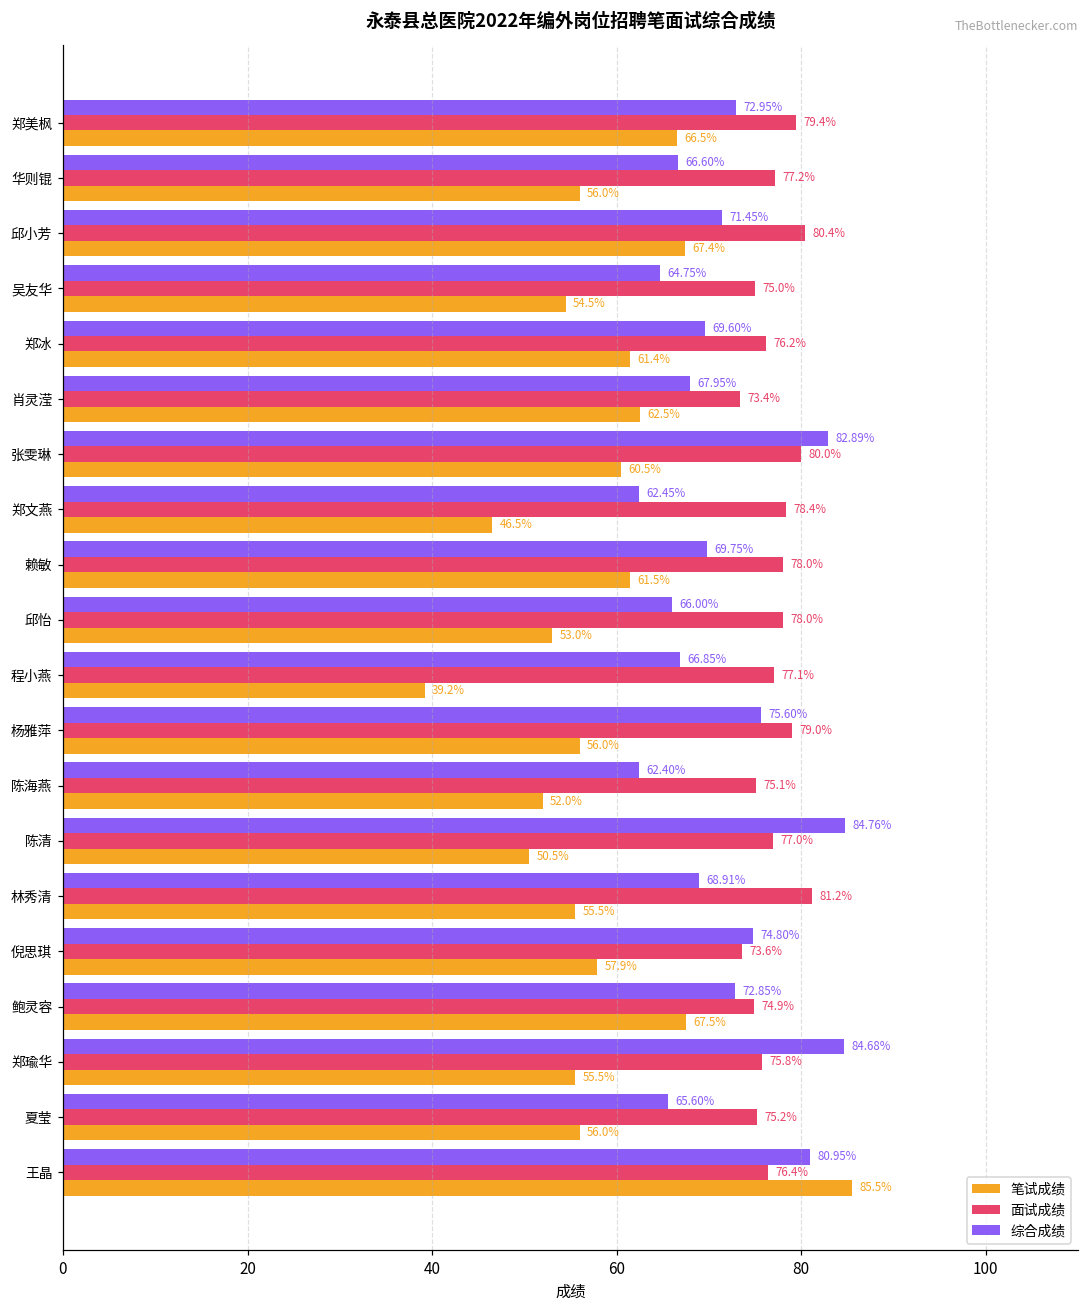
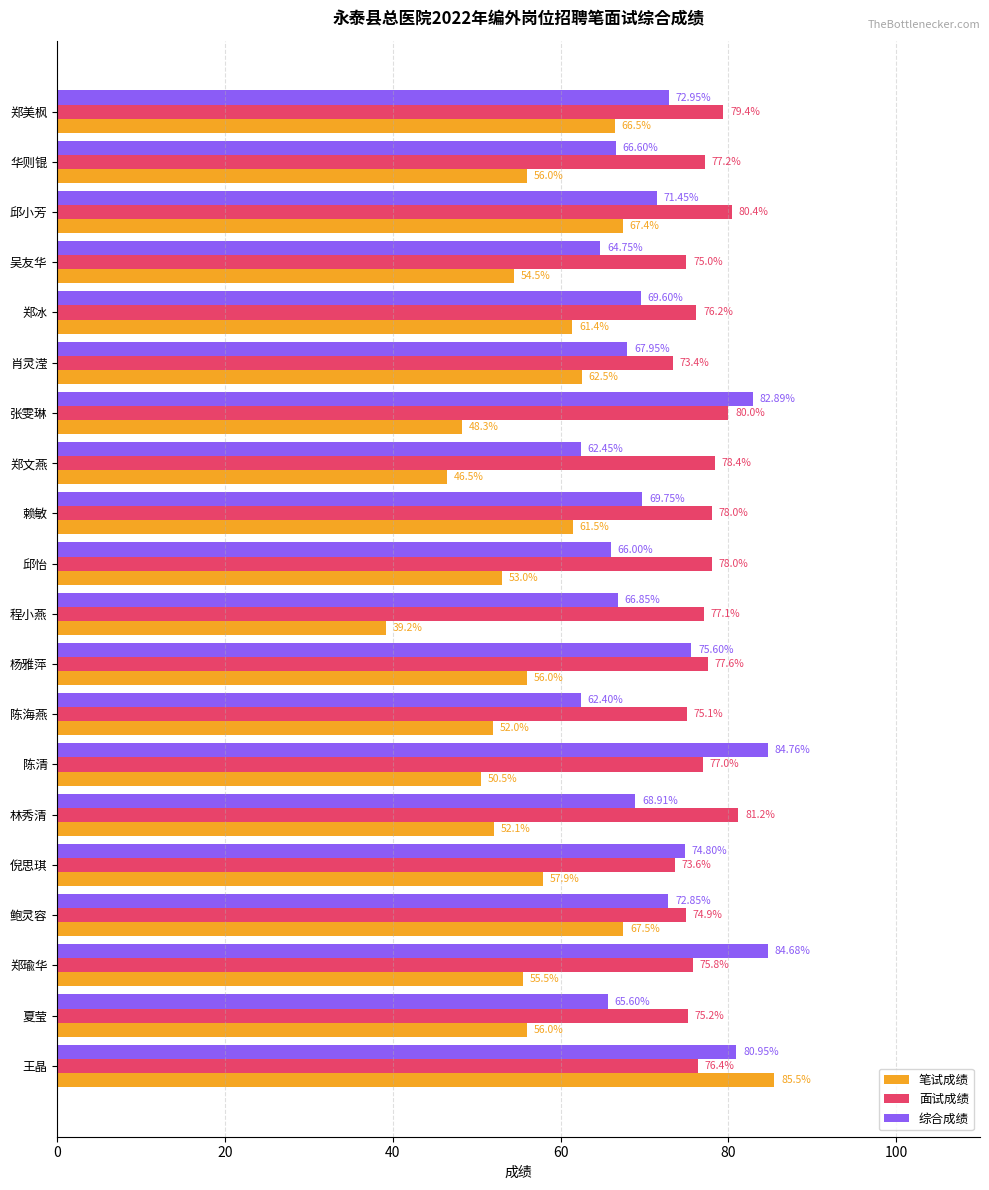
笔试成绩, 张雯琳: 60.5% -> 48.3%
面试成绩, 杨雅萍: 79.0% -> 77.6%
笔试成绩, 林秀清: 55.5% -> 52.1%
